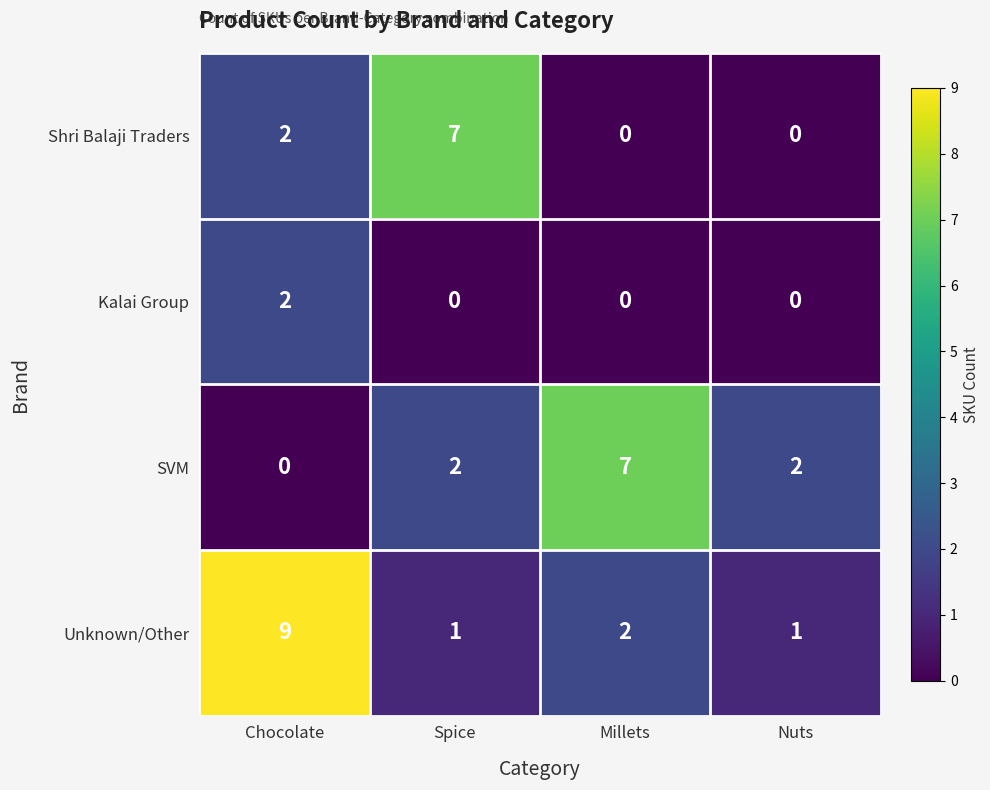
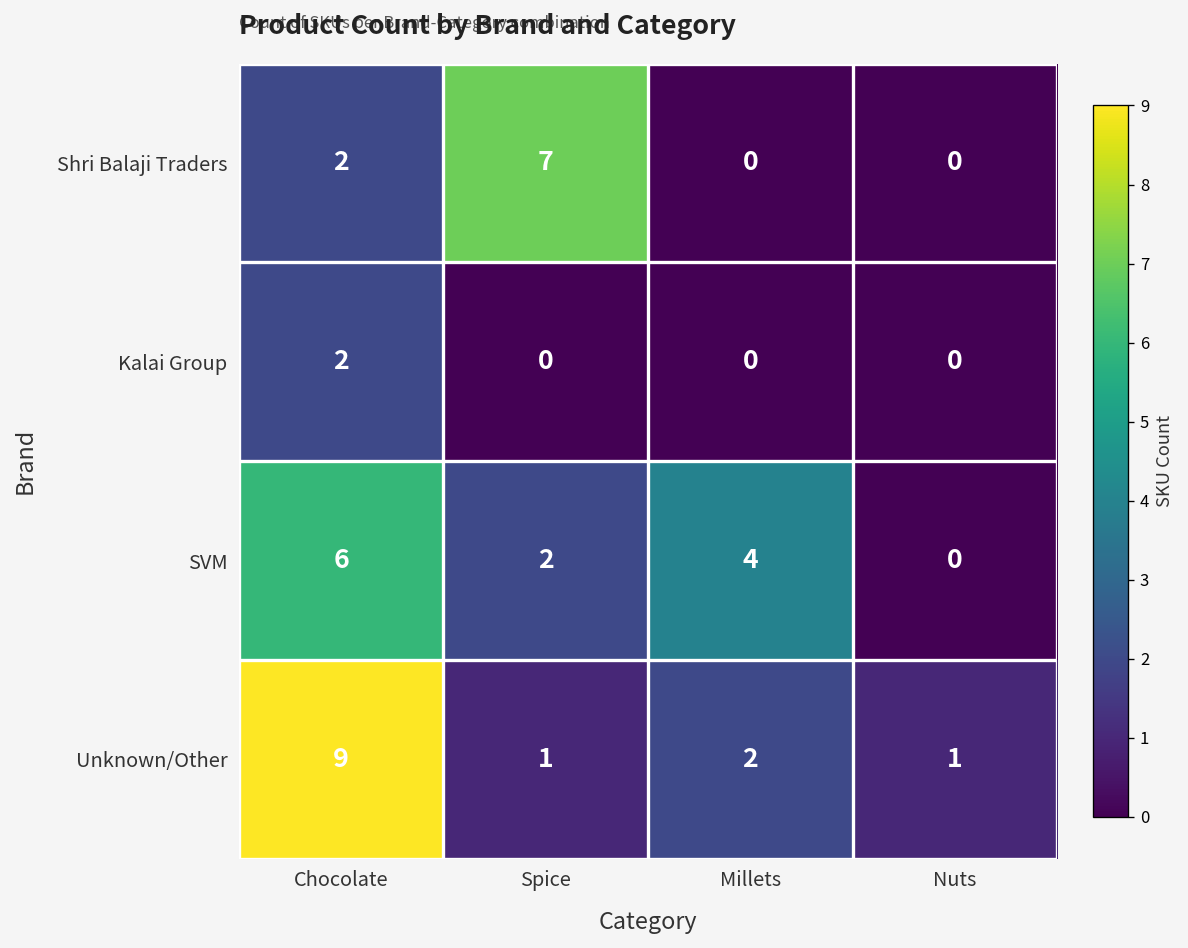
SVM, Chocolate: 0 -> 6
SVM, Millets: 7 -> 4
SVM, Nuts: 2 -> 0
